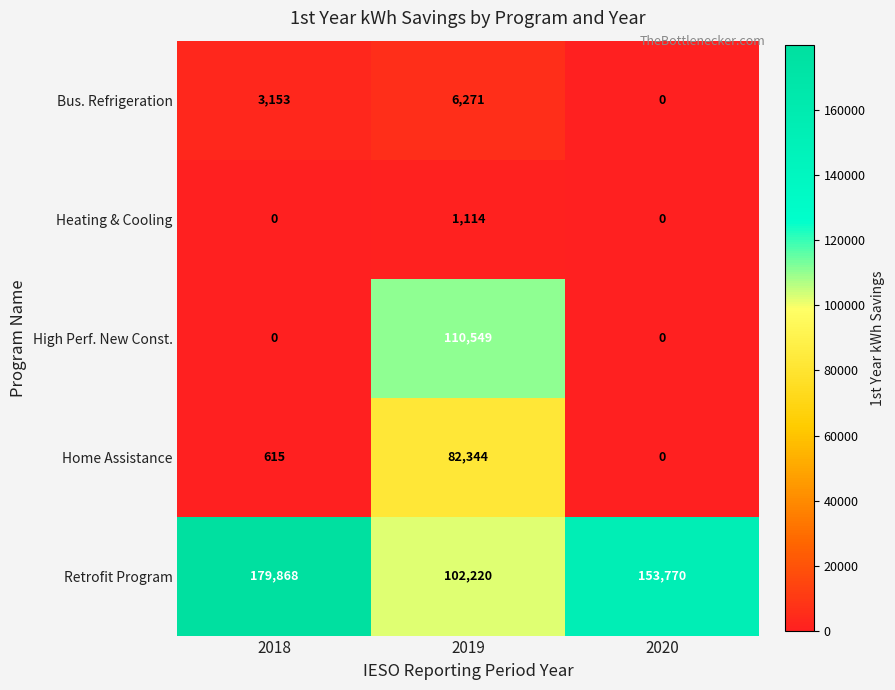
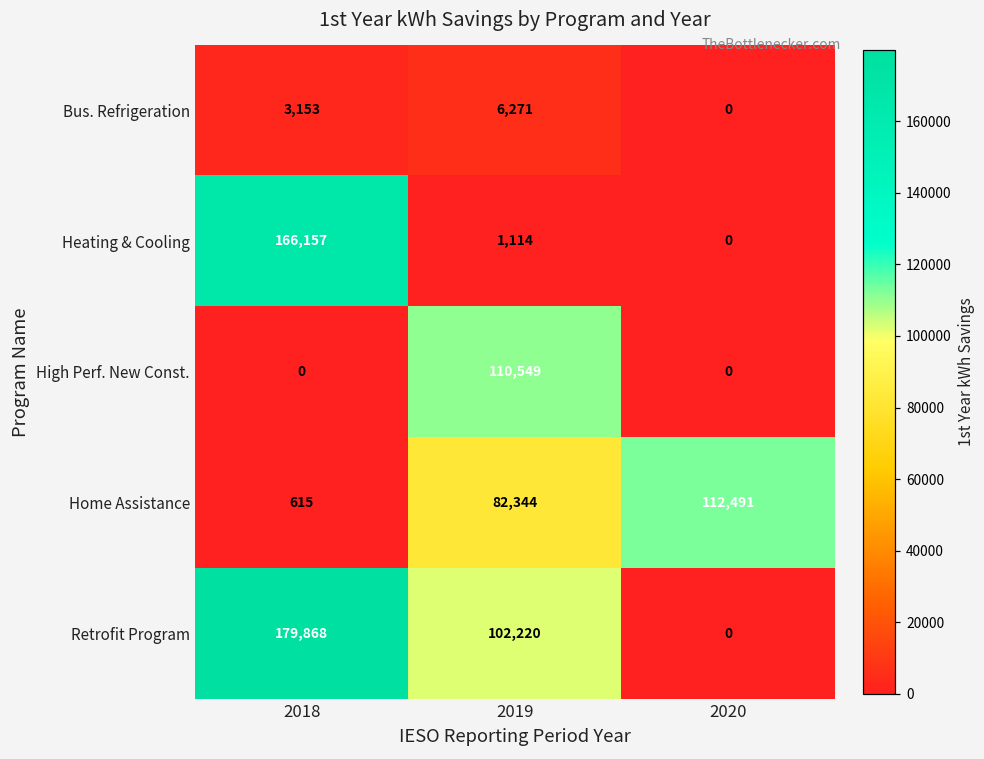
Heating & Cooling, 2018: 0 -> 166,157
Home Assistance, 2020: 0 -> 112,491
Retrofit Program, 2020: 153,770 -> 0
